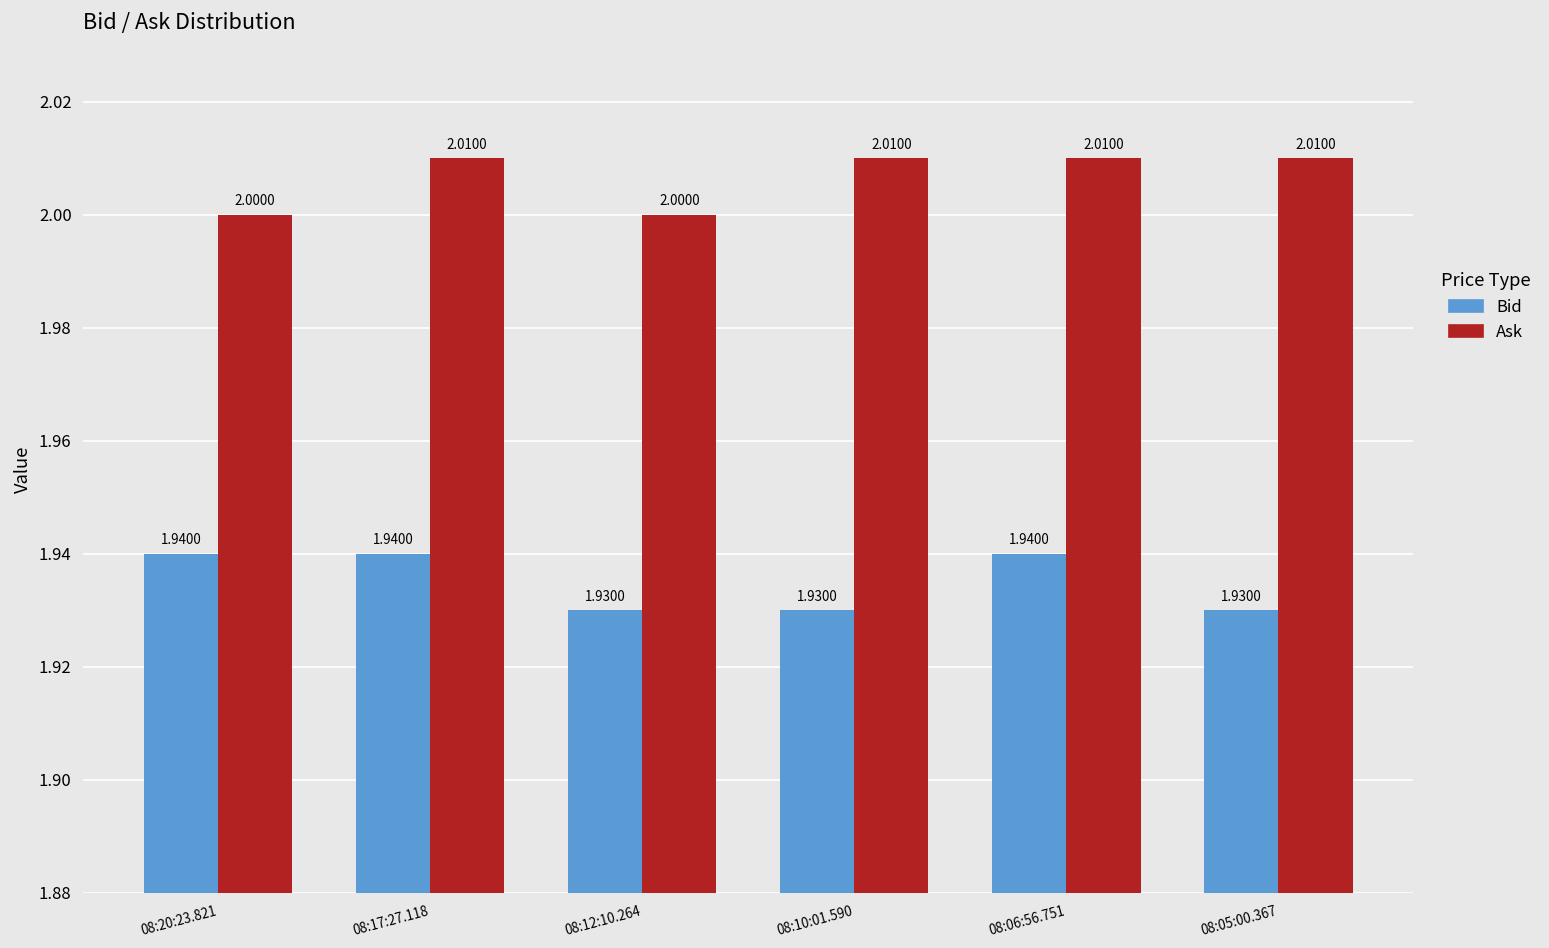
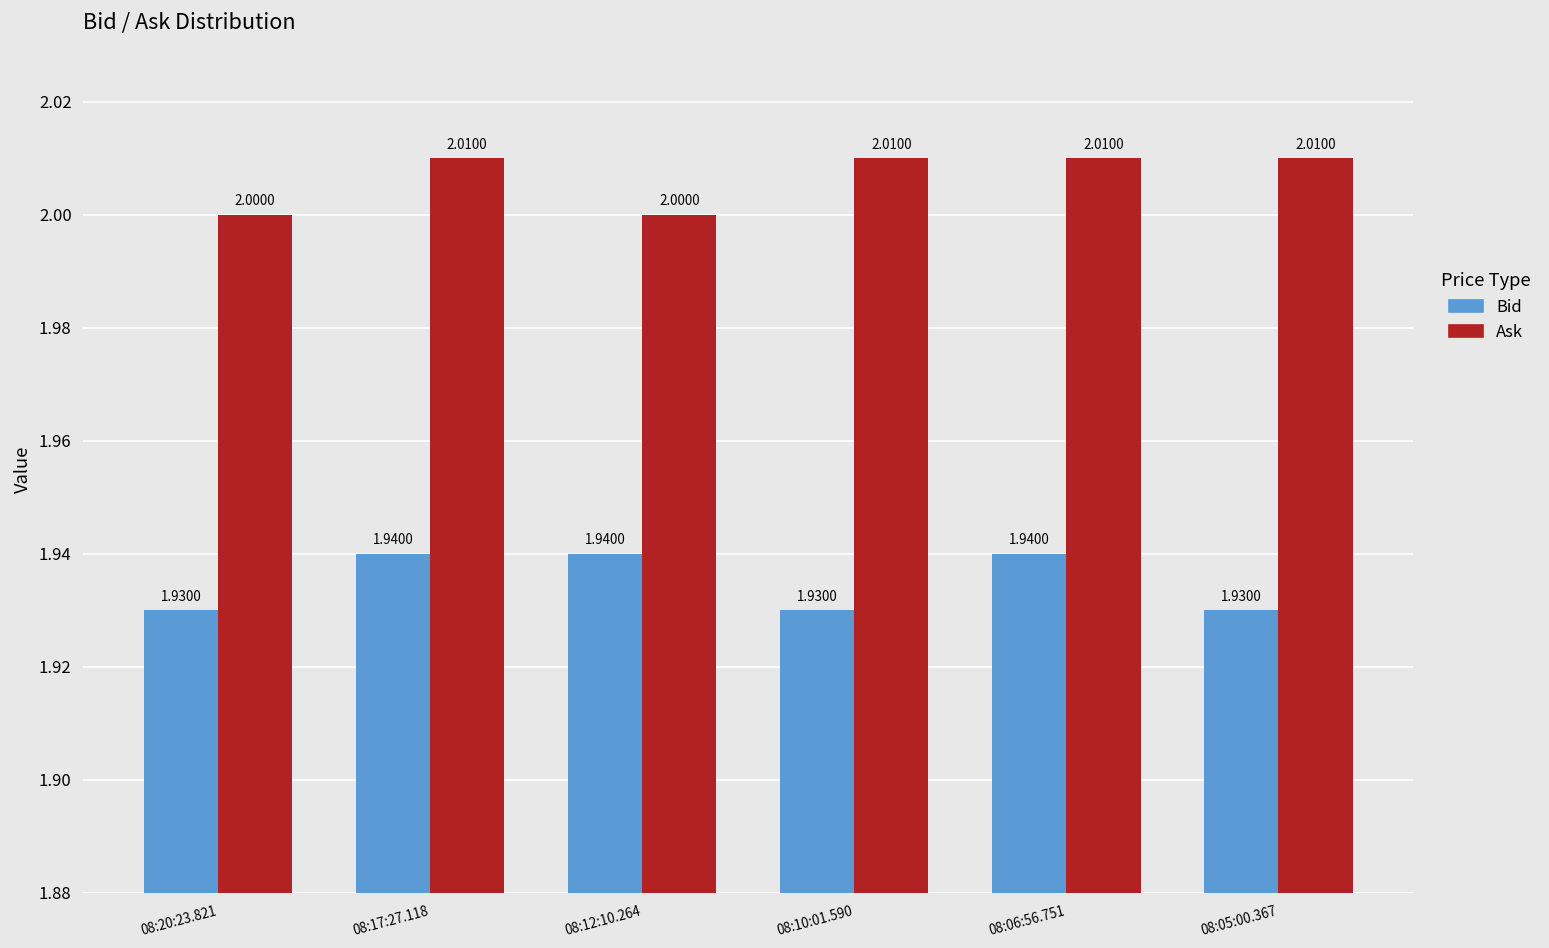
Bid, 08:20:23.821: 1.9400 -> 1.9300
Bid, 08:12:10.264: 1.9300 -> 1.9400
